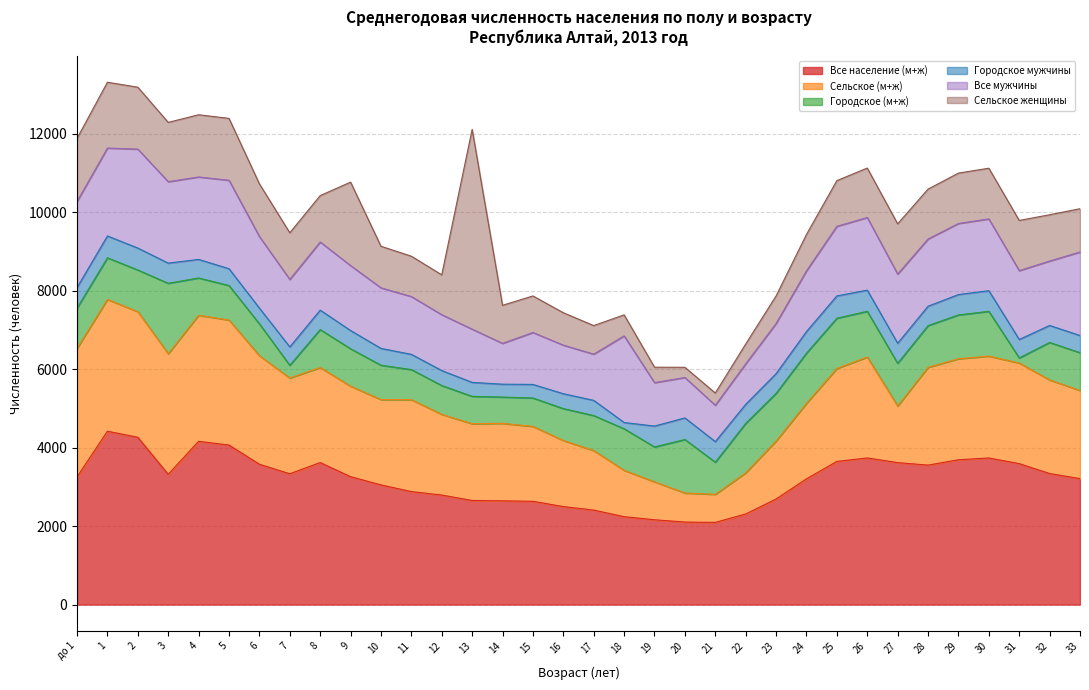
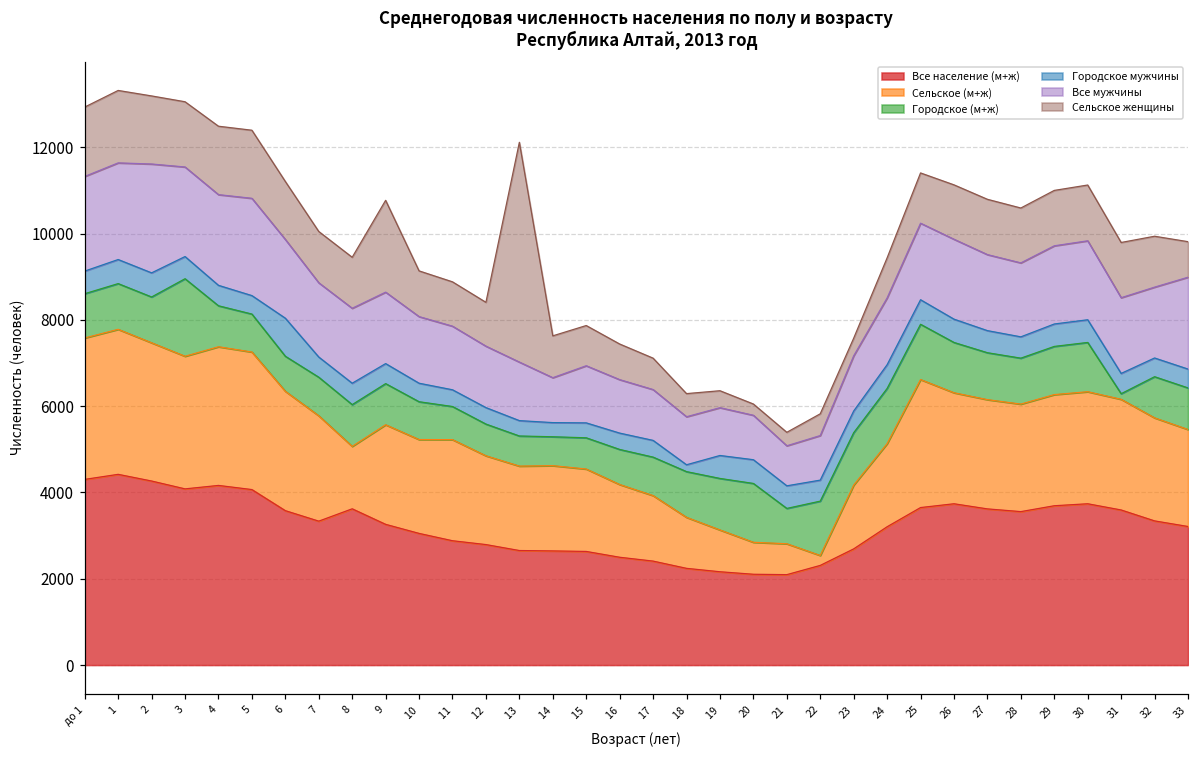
Все население (м+ж), до 1: 3300 -> 4300
Все население (м+ж), 3: 3300 -> 4100
Городское мужчины, 6: 400 -> 900
Городское (м+ж), 7: 300 -> 900
Сельское (м+ж), 8: 2400 -> 1400
Все мужчины, 18: 2200 -> 1100
Городское (м+ж), 19: 900 -> 1200
Сельское (м+ж), 22: 1100 -> 200
Сельское женщины, 23: 700 -> 400
Сельское (м+ж), 25: 2400 -> 3000
Сельское (м+ж), 27: 1400 -> 2500
Сельское женщины, 33: 1100 -> 800
